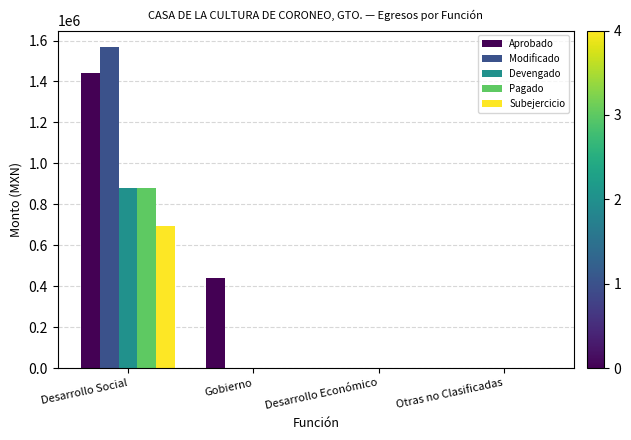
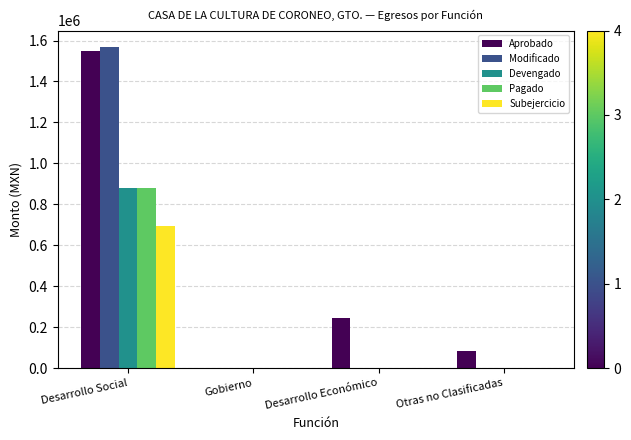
Aprobado, Desarrollo Social: 1440000 -> 1550000
Aprobado, Gobierno: 440000 -> 0
Aprobado, Desarrollo Económico: 0 -> 240000
Aprobado, Otras no Clasificadas: 0 -> 90000
